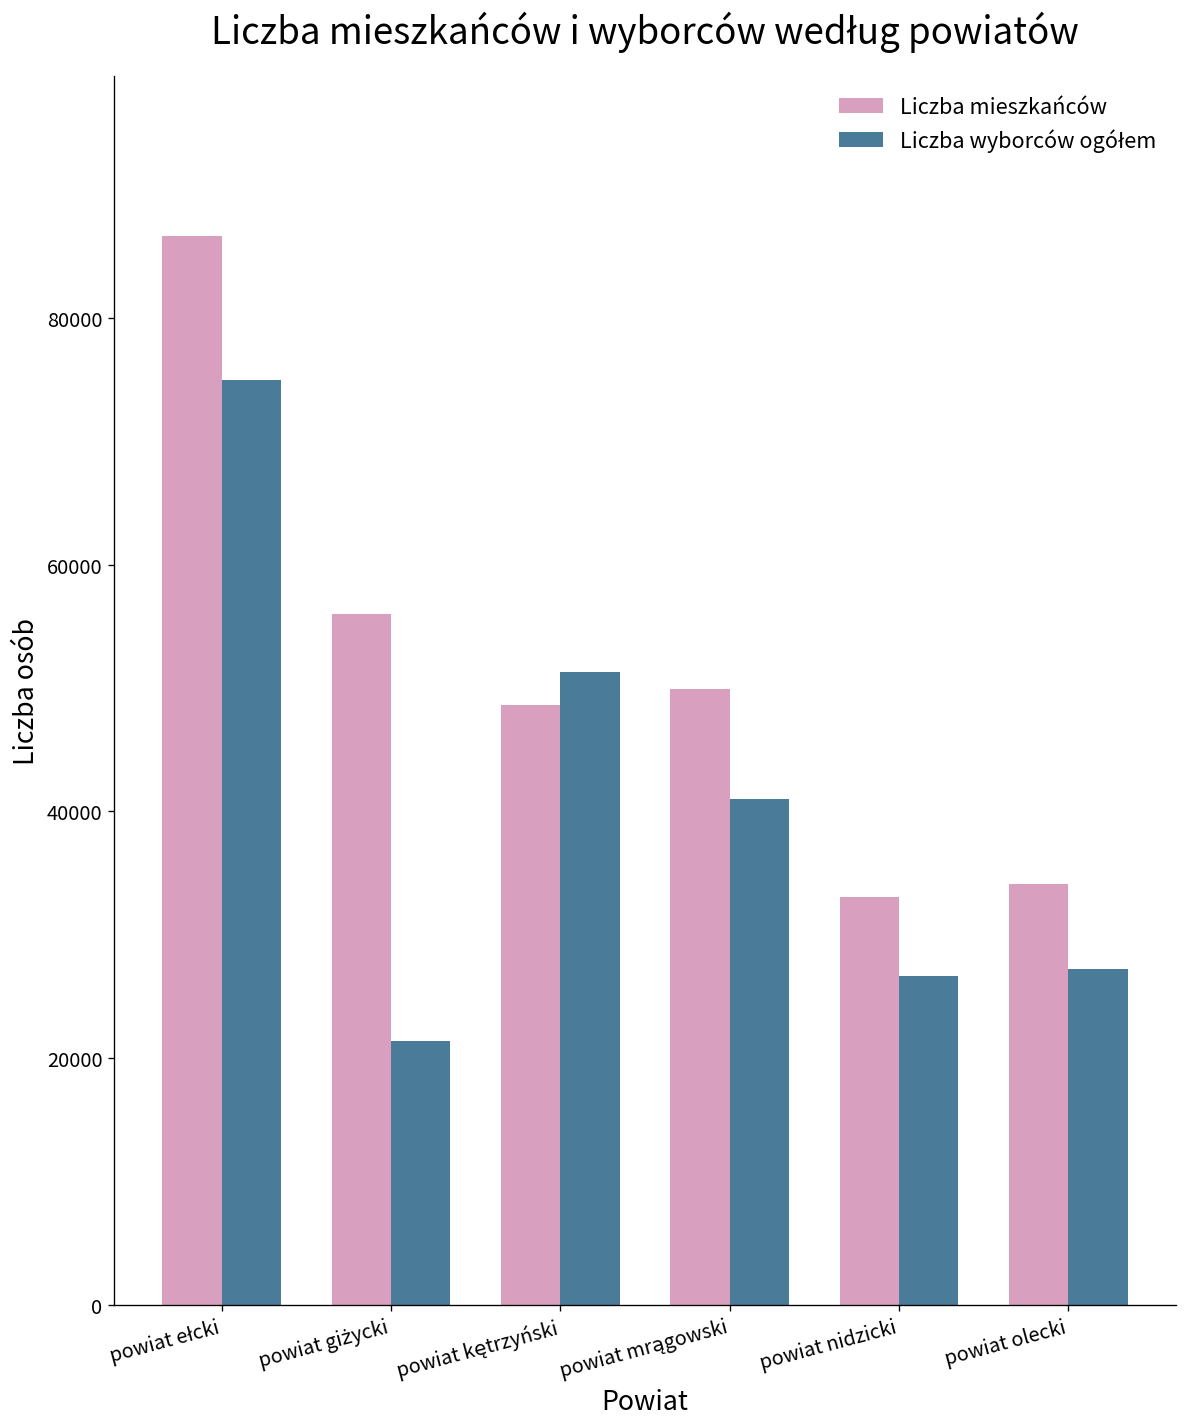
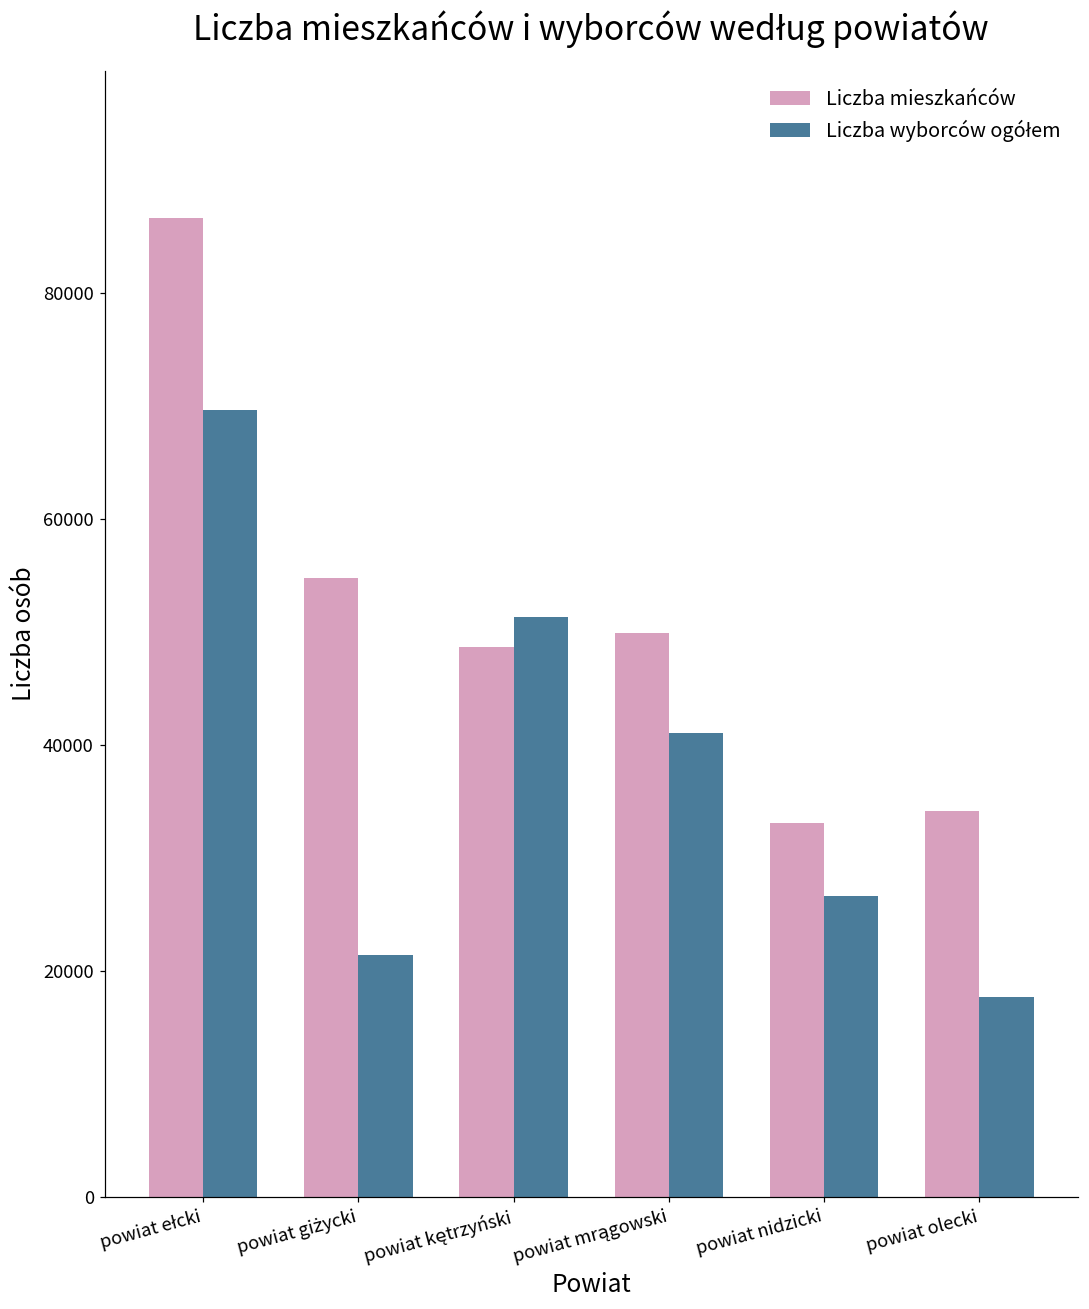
Liczba wyborców ogółem, powiat ełcki: 75000 -> 69600
Liczba mieszkańców, powiat giżycki: 56000 -> 54700
Liczba wyborców ogółem, powiat olecki: 27200 -> 17700
